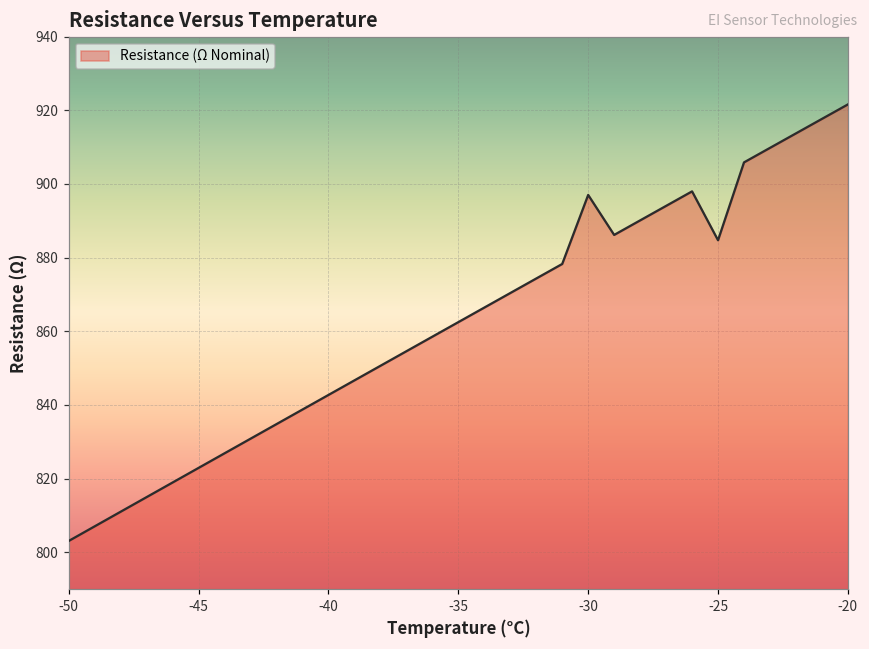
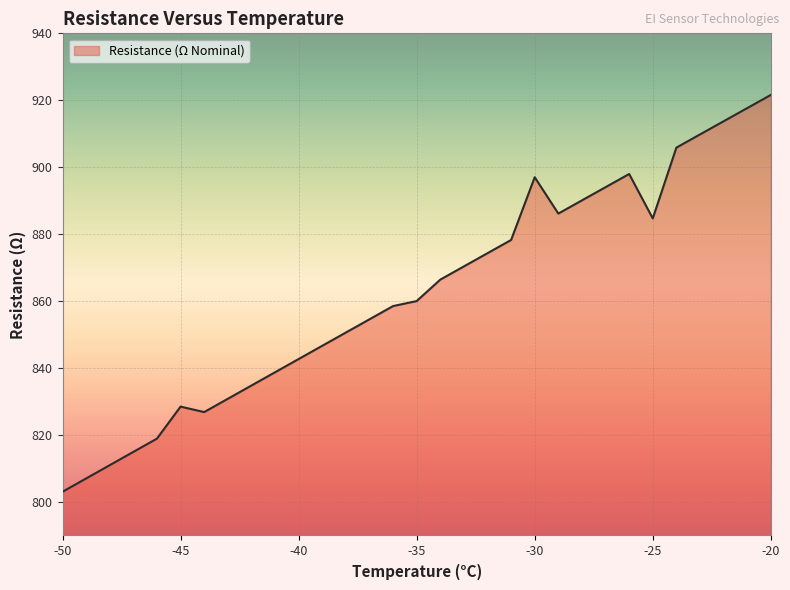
-45: 823 -> 828
-35: 862 -> 860
